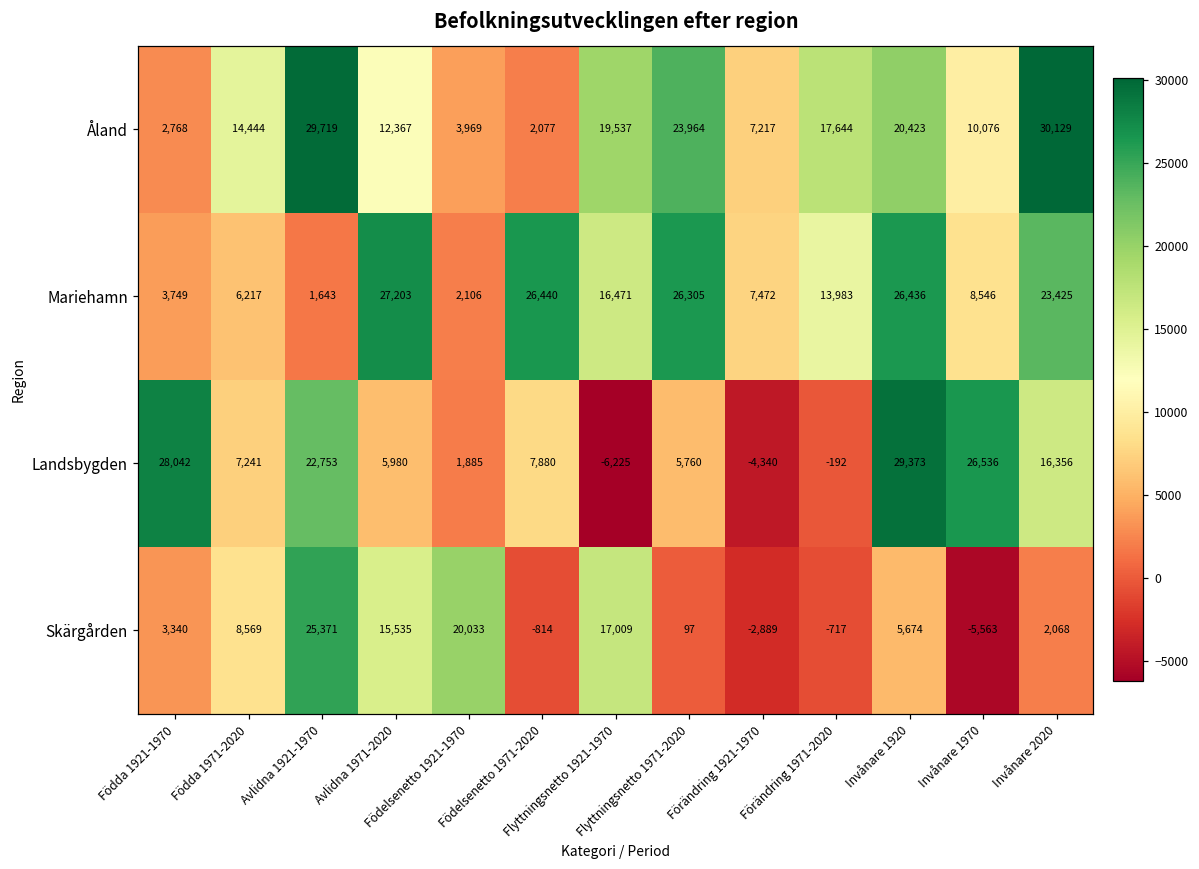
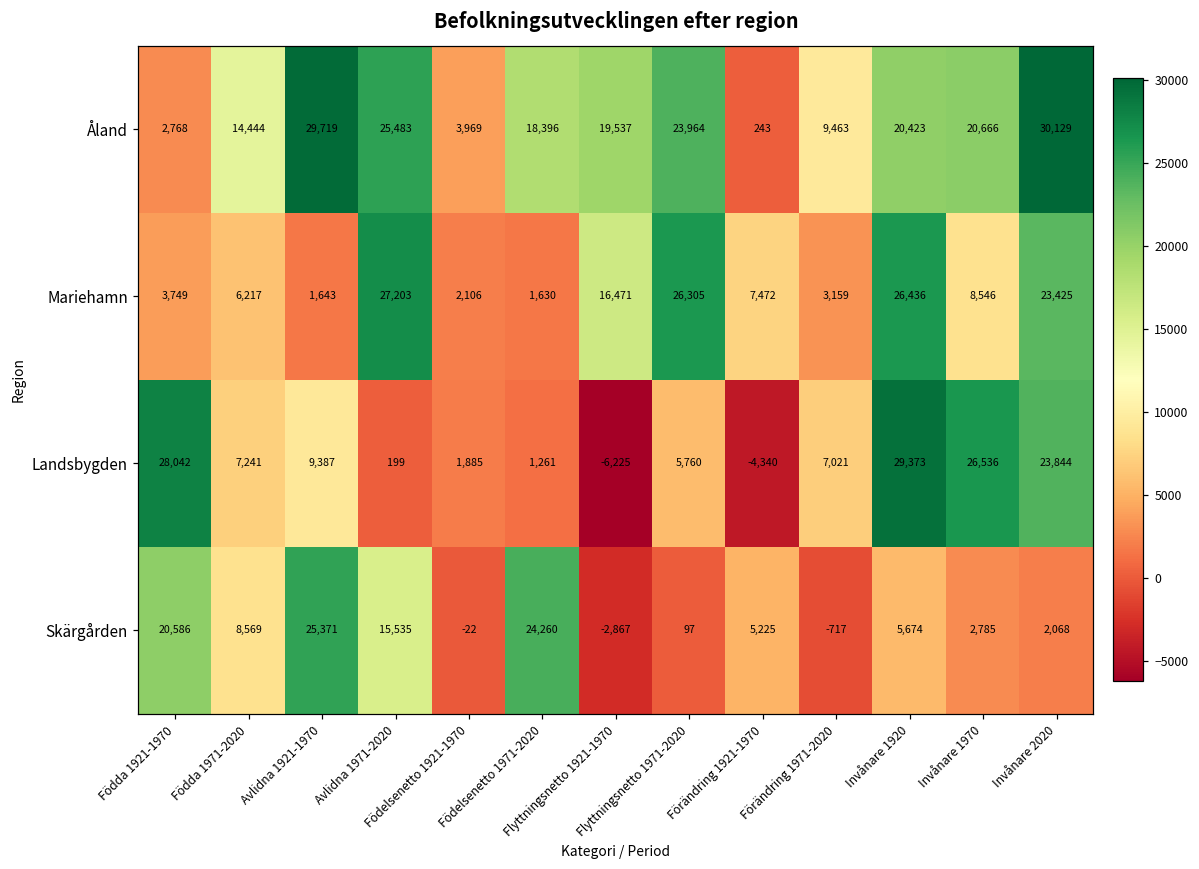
Åland, Avlidna 1971-2020: 12,367 -> 25,483
Åland, Födelsenetto 1971-2020: 2,077 -> 18,396
Åland, Förändring 1921-1970: 7,217 -> 243
Åland, Förändring 1971-2020: 17,644 -> 9,463
Åland, Invånare 1970: 10,076 -> 20,666
Mariehamn, Födelsenetto 1971-2020: 26,440 -> 1,630
Mariehamn, Förändring 1971-2020: 13,983 -> 3,159
Landsbygden, Avlidna 1921-1970: 22,753 -> 9,387
Landsbygden, Avlidna 1971-2020: 5,980 -> 199
Landsbygden, Födelsenetto 1971-2020: 7,880 -> 1,261
Landsbygden, Förändring 1971-2020: -192 -> 7,021
Landsbygden, Invånare 2020: 16,356 -> 23,844
Skärgården, Födda 1921-1970: 3,340 -> 20,586
Skärgården, Födelsenetto 1921-1970: 20,033 -> -22
Skärgården, Födelsenetto 1971-2020: -814 -> 24,260
Skärgården, Flyttningsnetto 1921-1970: 17,009 -> -2,867
Skärgården, Förändring 1921-1970: -2,889 -> 5,225
Skärgården, Invånare 1970: -5,563 -> 2,785
